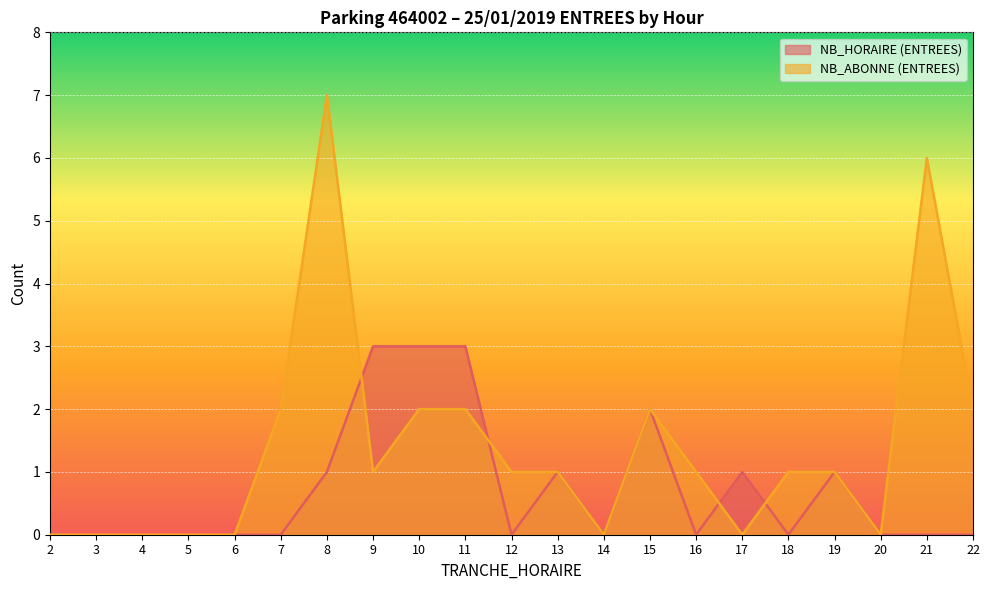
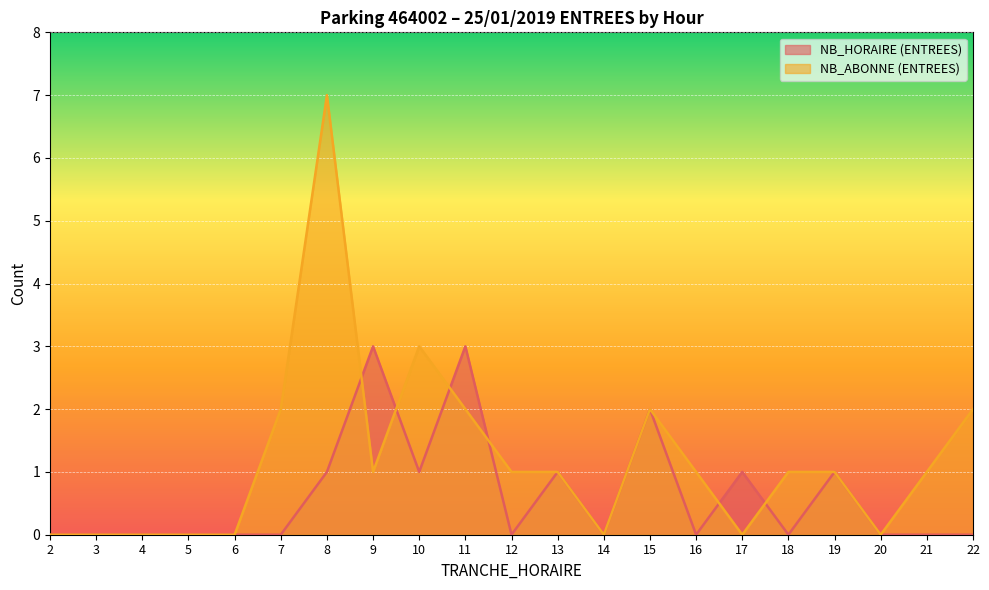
NB_HORAIRE (ENTREES), 10: 3 -> 1
NB_ABONNE (ENTREES), 10: 2 -> 3
NB_ABONNE (ENTREES), 21: 6 -> 1
